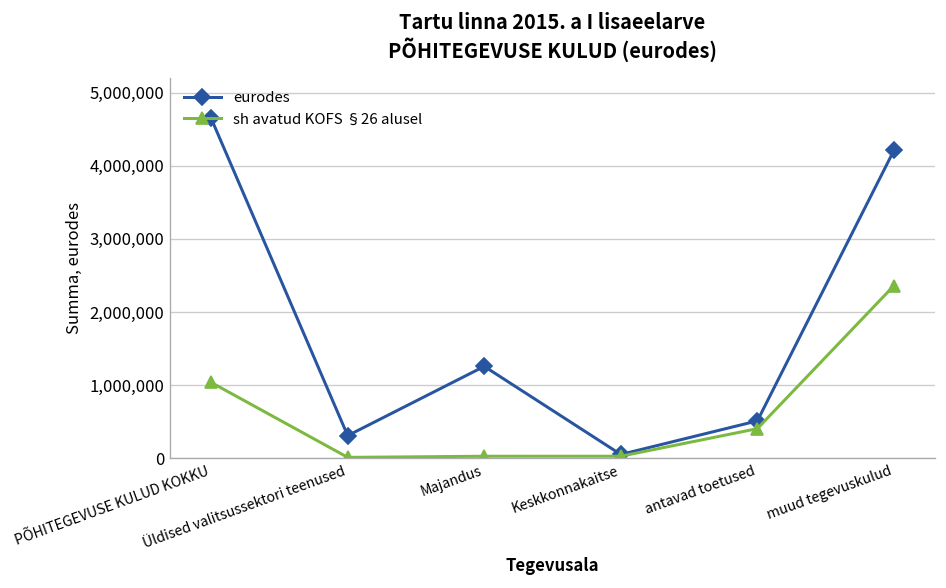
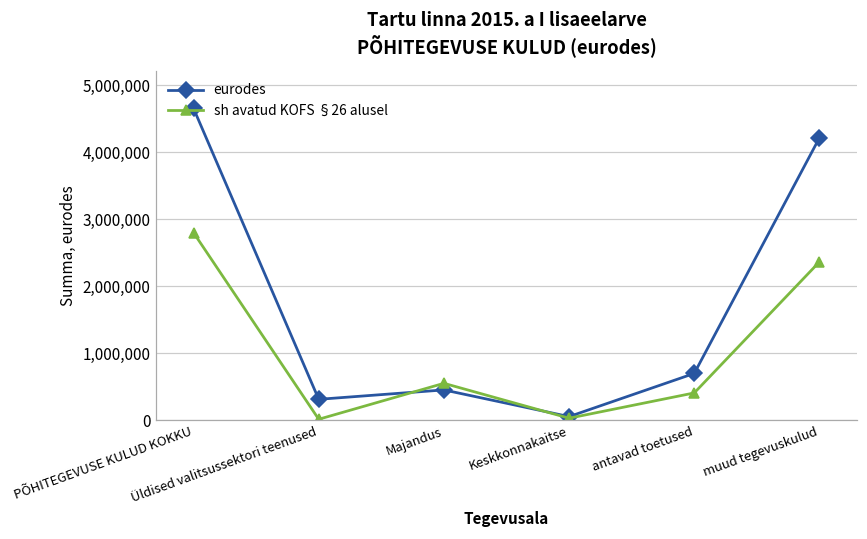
sh avatud KOFS §26 alusel, PÕHITEGEVUSE KULUD KOKKU: 1,000,000 -> 2,800,000
eurodes, Majandus: 1,300,000 -> 400,000
sh avatud KOFS §26 alusel, Majandus: 0 -> 500,000
eurodes, antavad toetused: 500,000 -> 700,000
